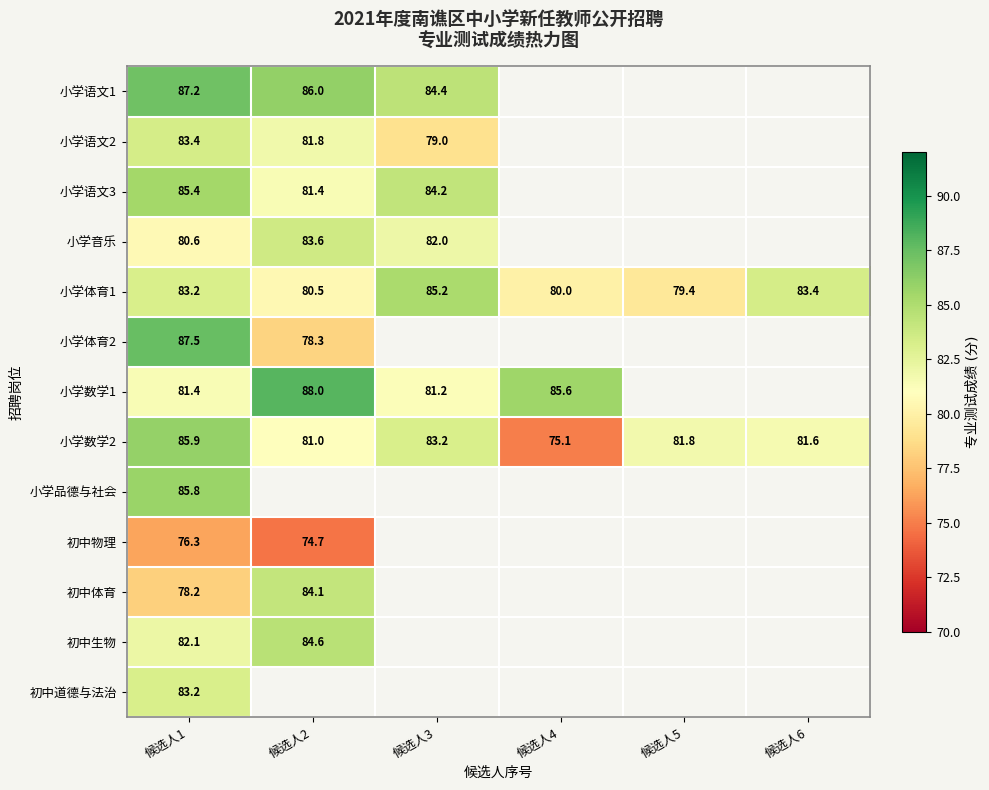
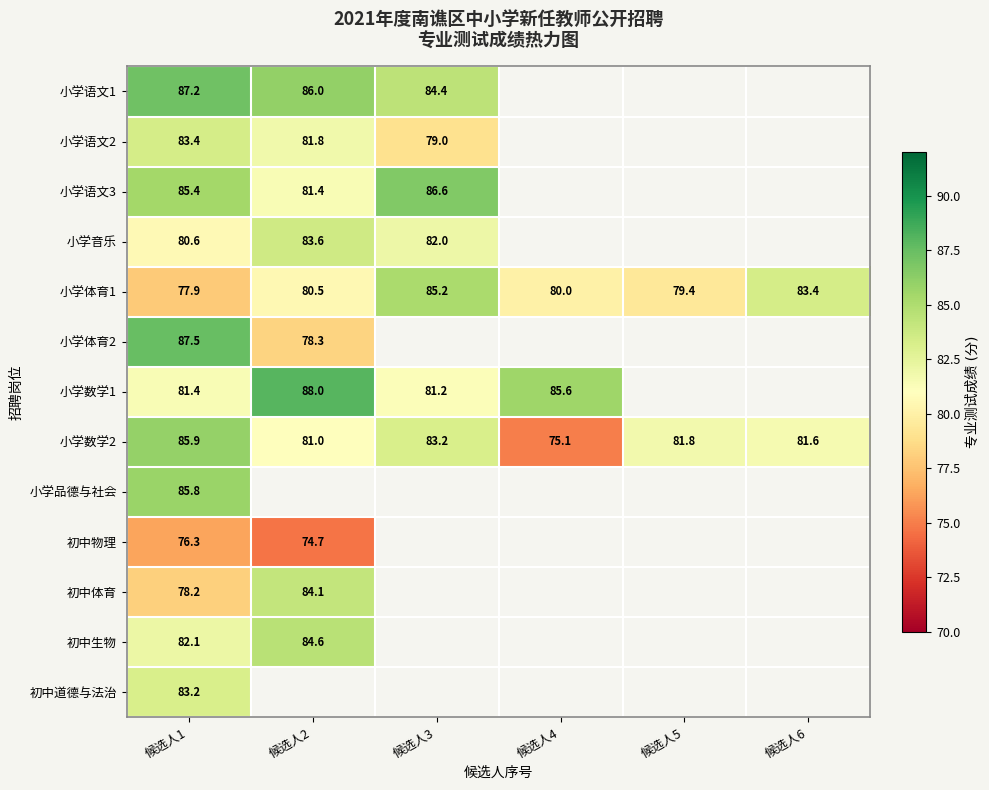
小学语文3, 候选人3: 84.2 -> 86.6
小学体育1, 候选人1: 83.2 -> 77.9
